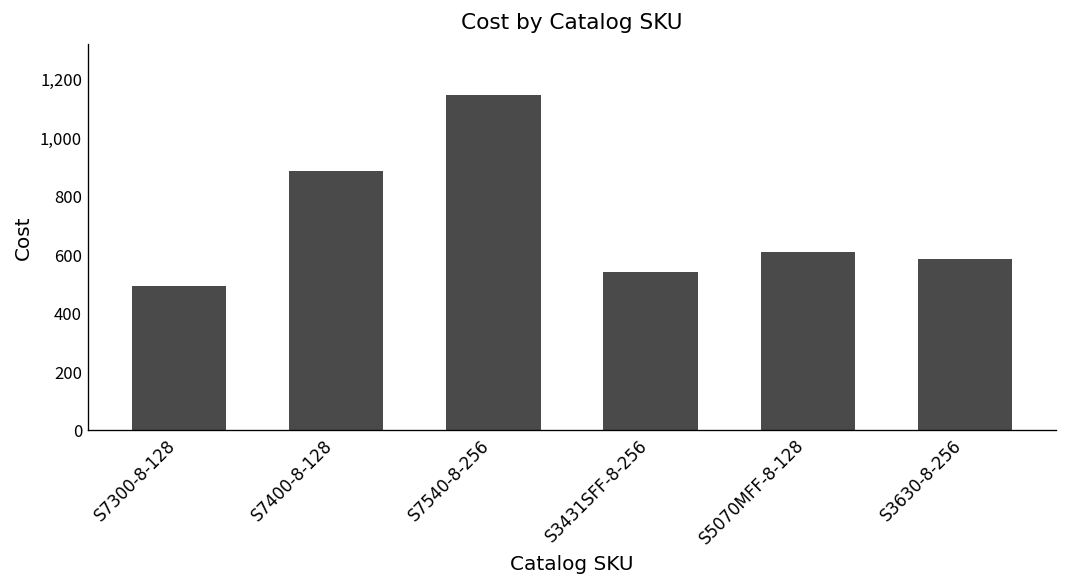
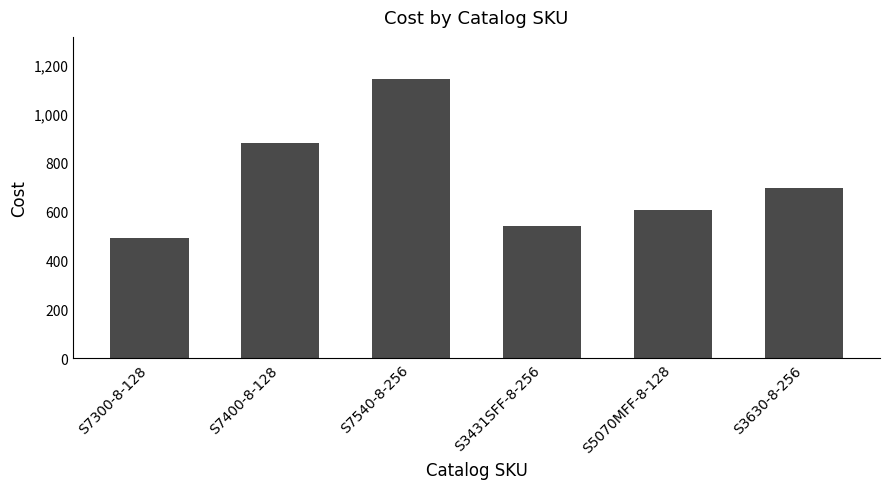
S3630-8-256: 580 -> 700
